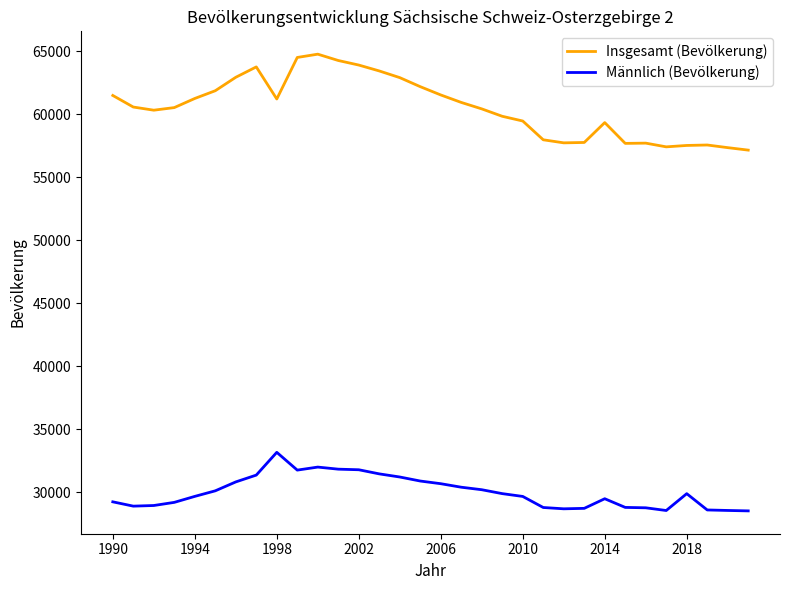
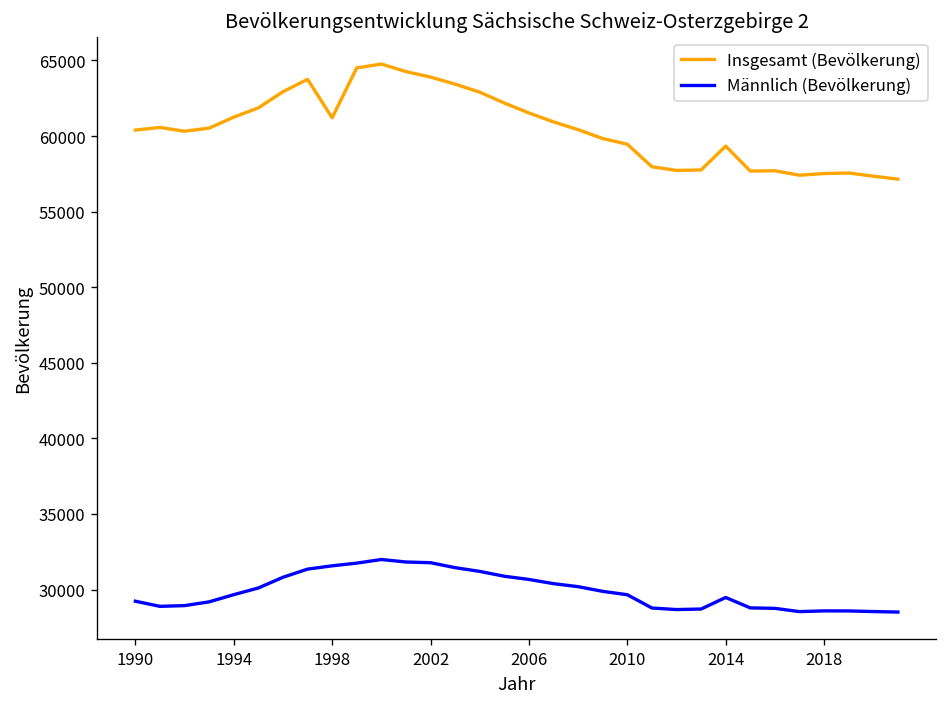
Insgesamt (Bevölkerung), 1990: 61500 -> 60400
Männlich (Bevölkerung), 1998: 33200 -> 31600
Männlich (Bevölkerung), 2018: 29900 -> 28600
